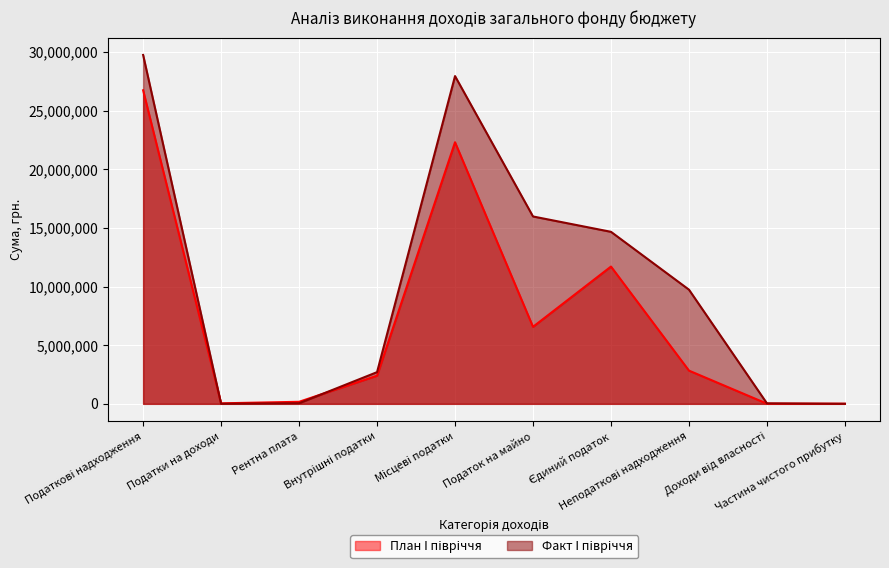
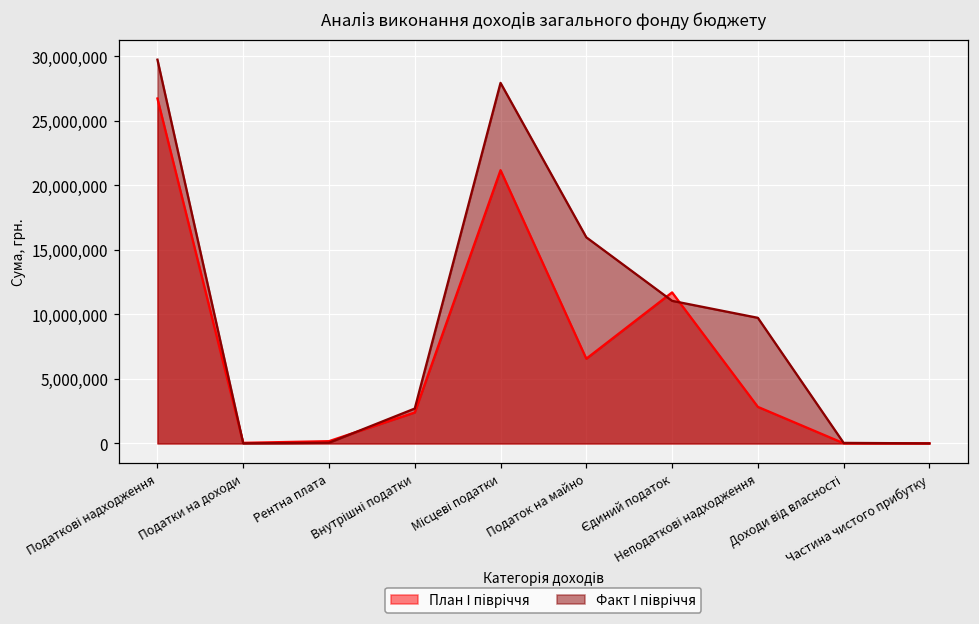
План І півріччя, Місцеві податки: 22,300,000 -> 21,200,000
Факт І півріччя, Єдиний податок: 14,700,000 -> 11,100,000
